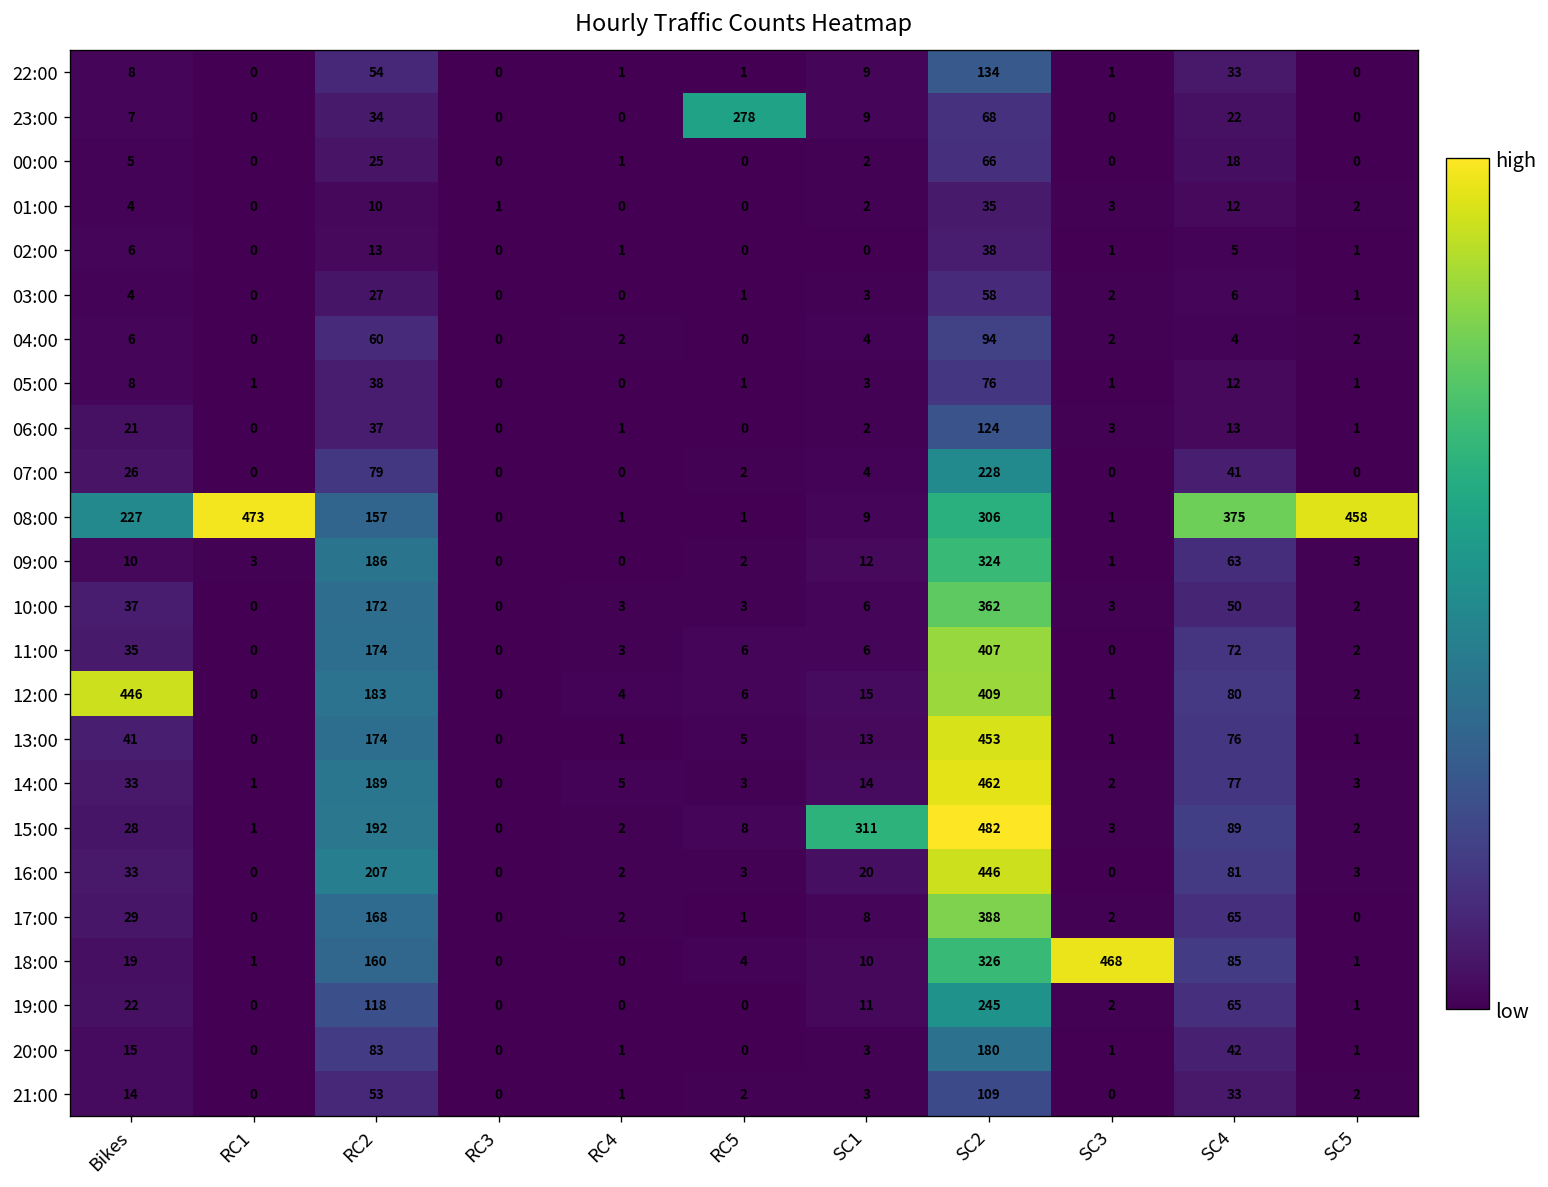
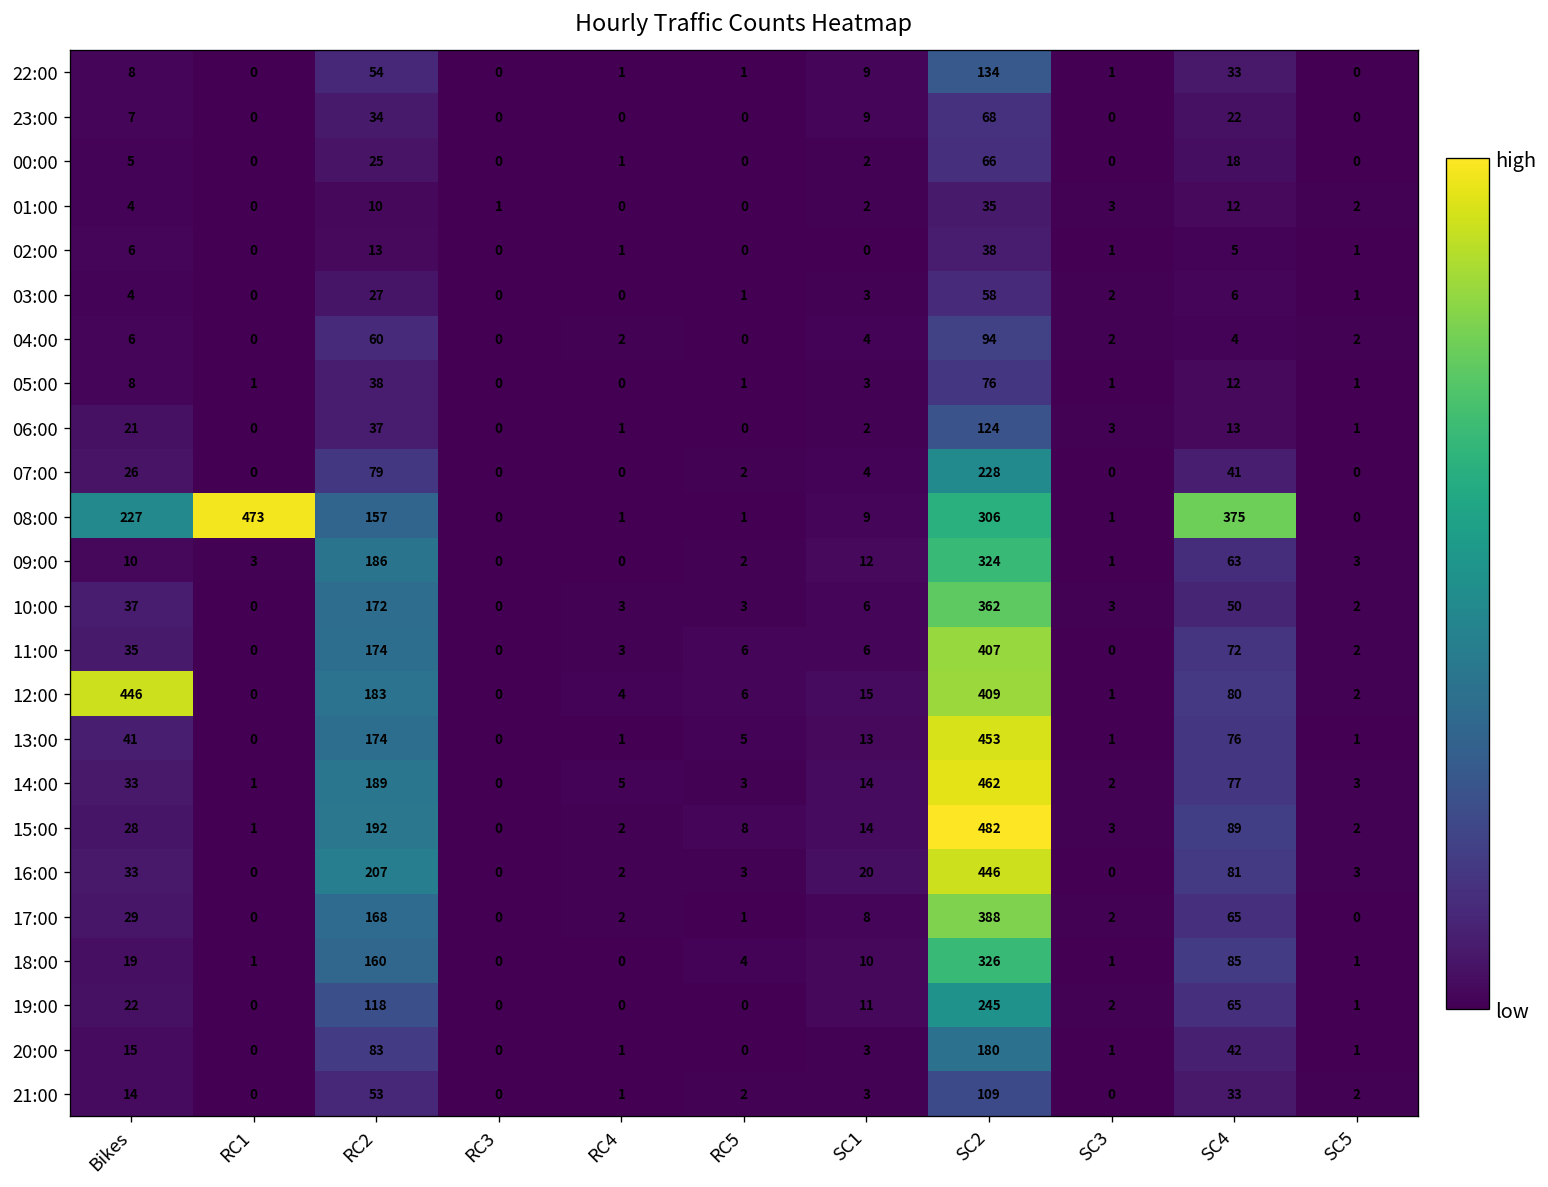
23:00, RC5: 278 -> 0
08:00, SC5: 458 -> 0
15:00, SC1: 311 -> 14
18:00, SC3: 468 -> 1
